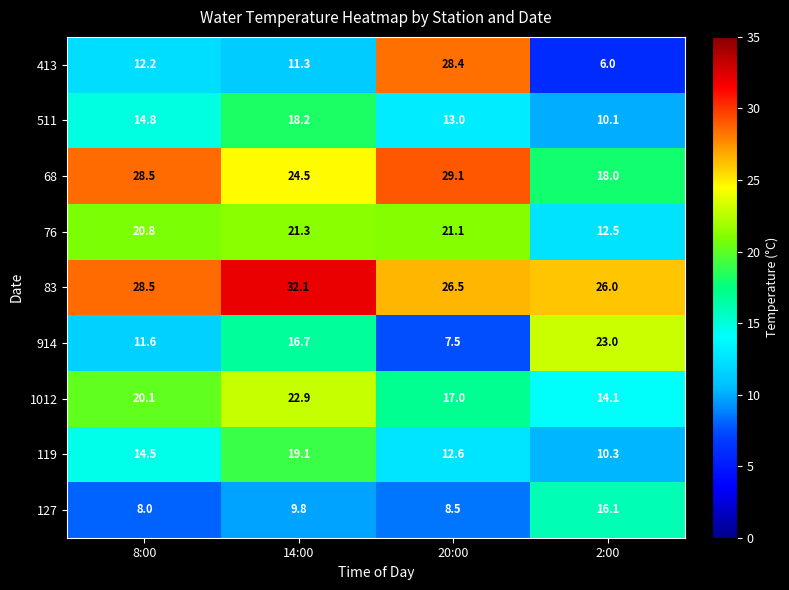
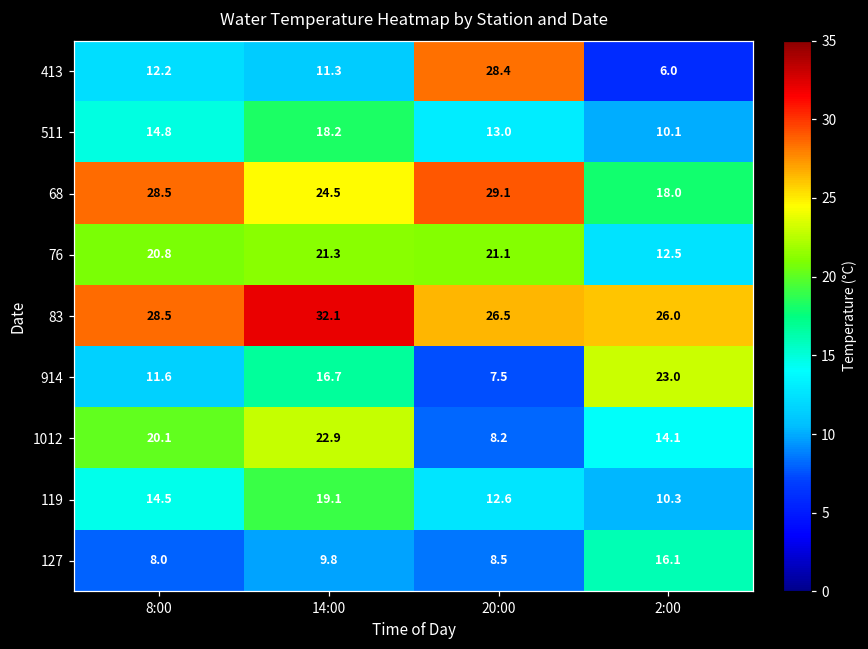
1012, 20:00: 17.0 -> 8.2
